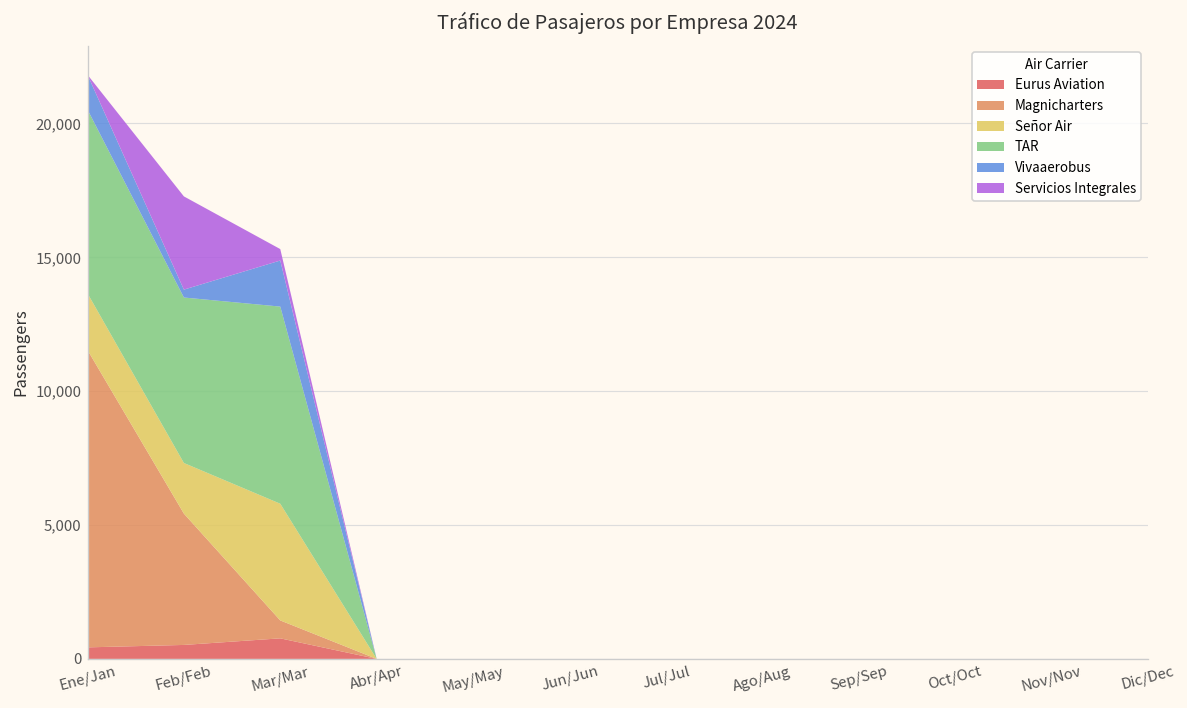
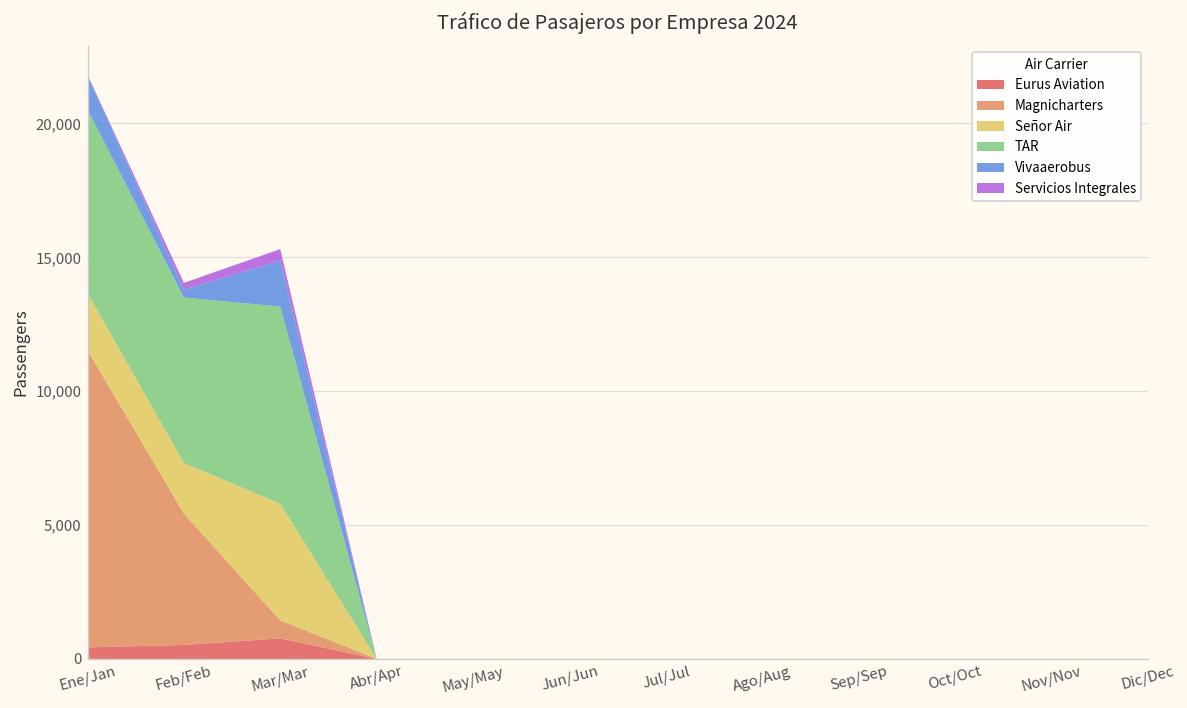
Servicios Integrales, Feb/Feb: 3,500 -> 300
